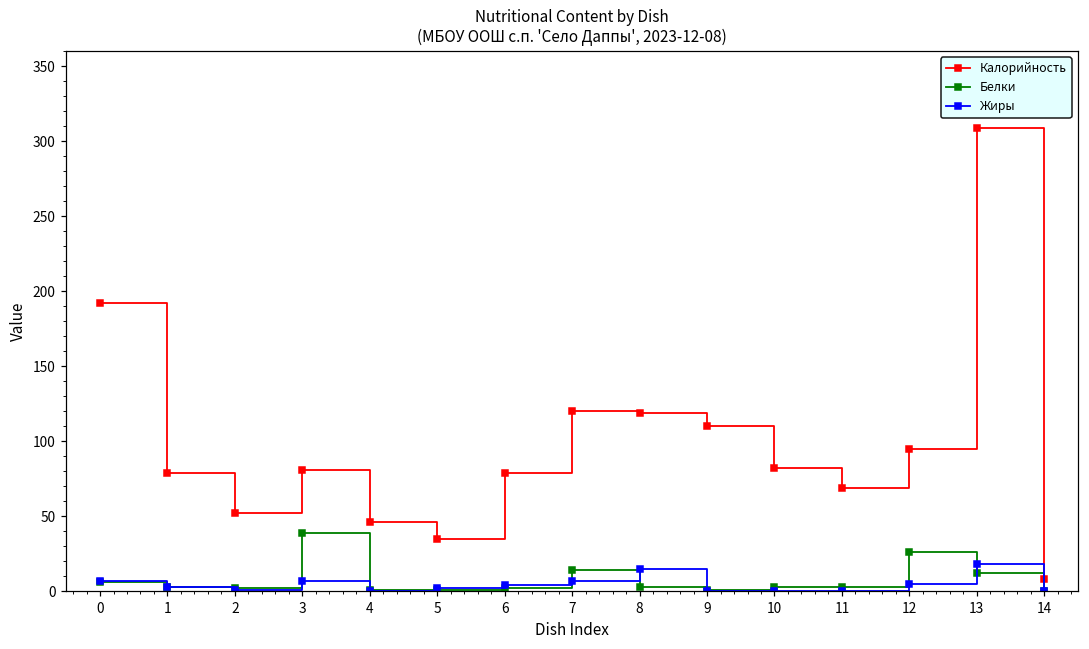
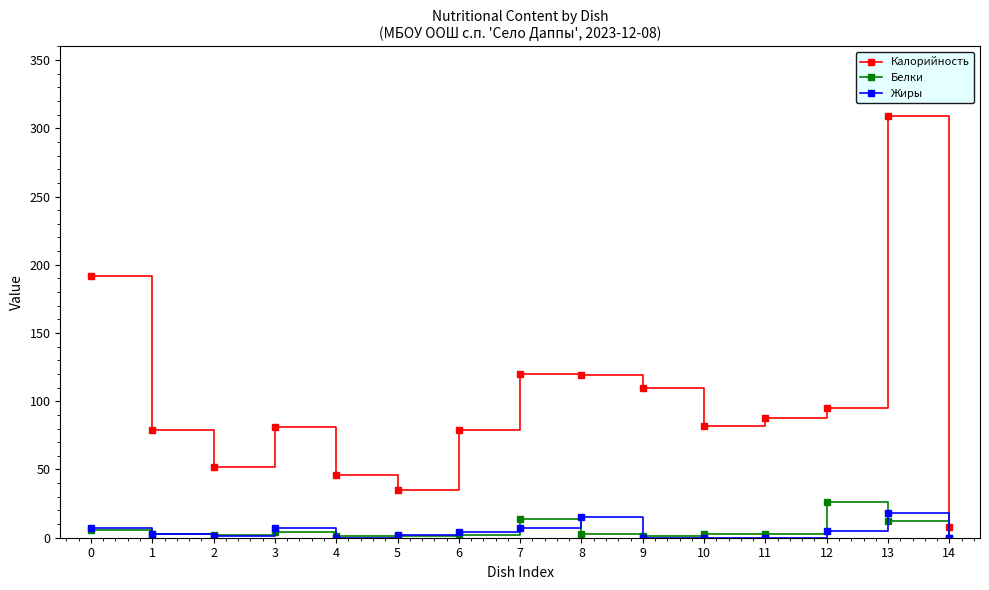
Белки, 3: 39 -> 4
Калорийность, 11: 69 -> 88
